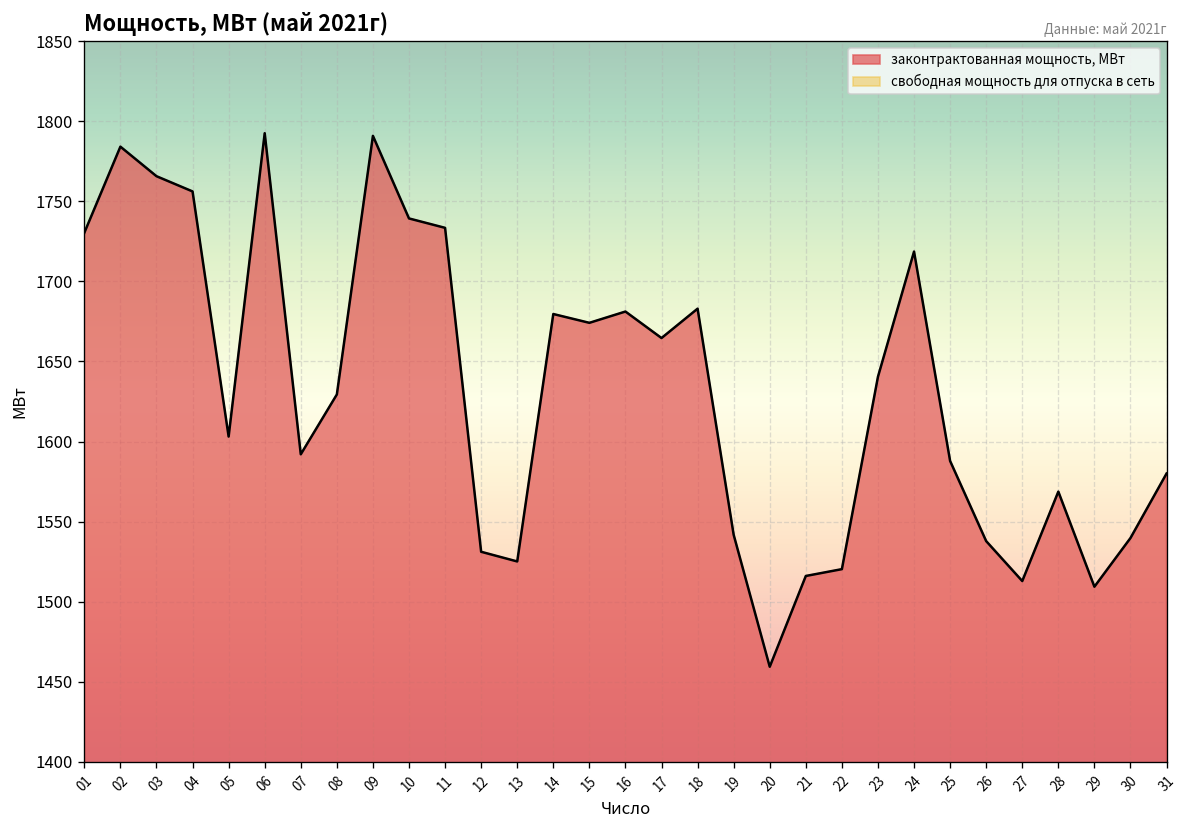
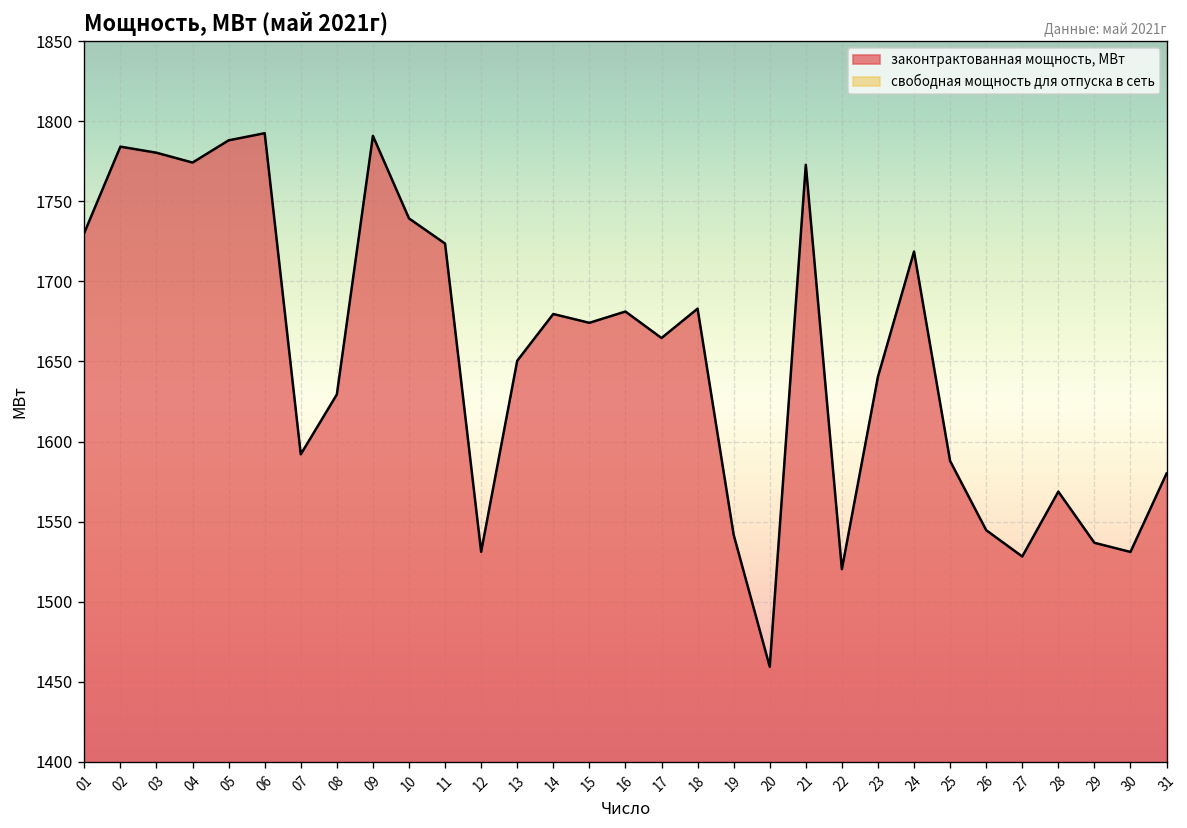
законтрактованная мощность, МВт, 03: 1766 -> 1780
законтрактованная мощность, МВт, 04: 1756 -> 1774
законтрактованная мощность, МВт, 05: 1603 -> 1788
законтрактованная мощность, МВт, 11: 1733 -> 1724
законтрактованная мощность, МВт, 13: 1525 -> 1650
законтрактованная мощность, МВт, 21: 1516 -> 1773
законтрактованная мощность, МВт, 26: 1538 -> 1545
законтрактованная мощность, МВт, 27: 1513 -> 1528
законтрактованная мощность, МВт, 29: 1509 -> 1537
законтрактованная мощность, МВт, 30: 1540 -> 1531
